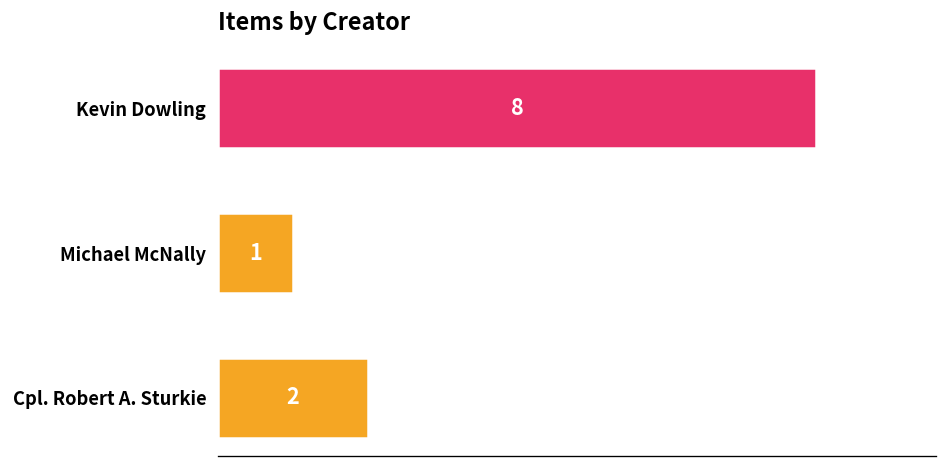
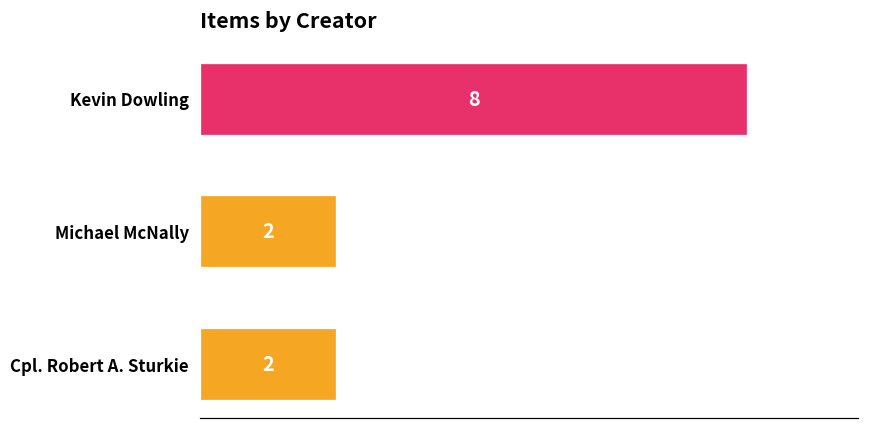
Michael McNally: 1 -> 2
